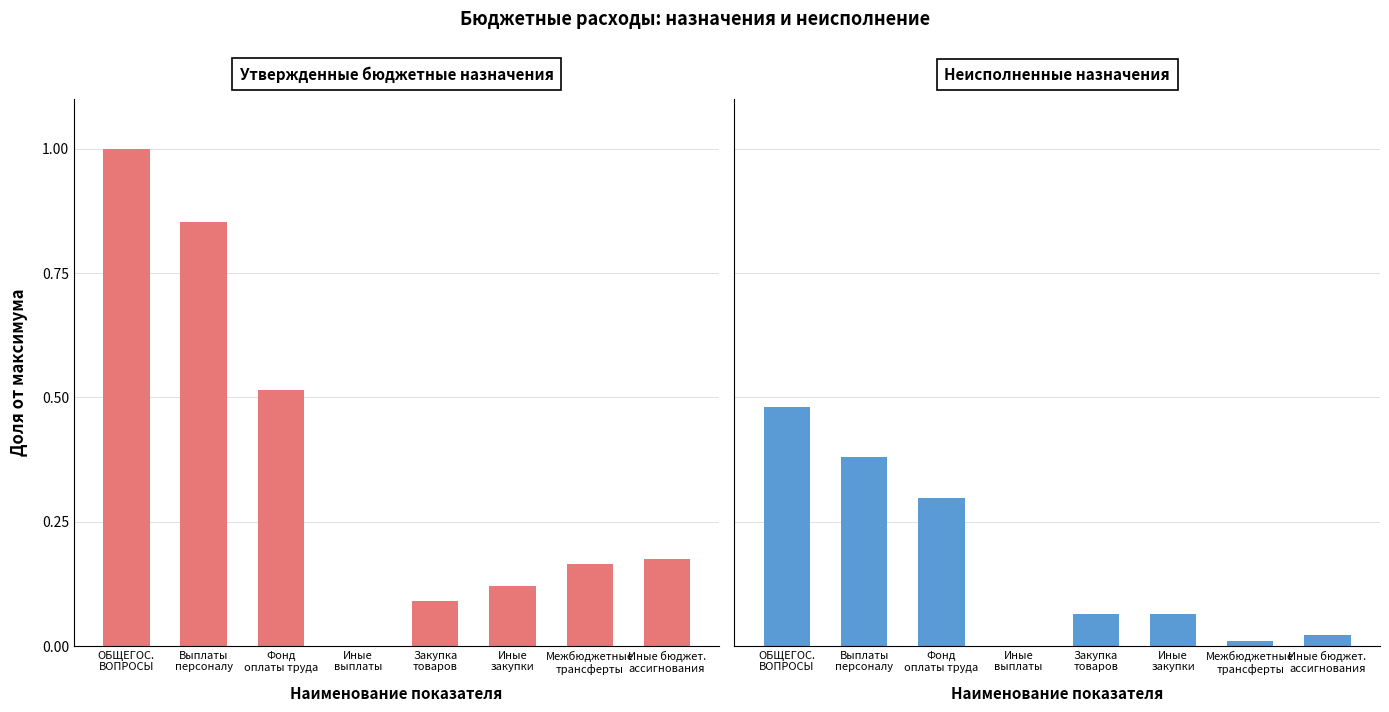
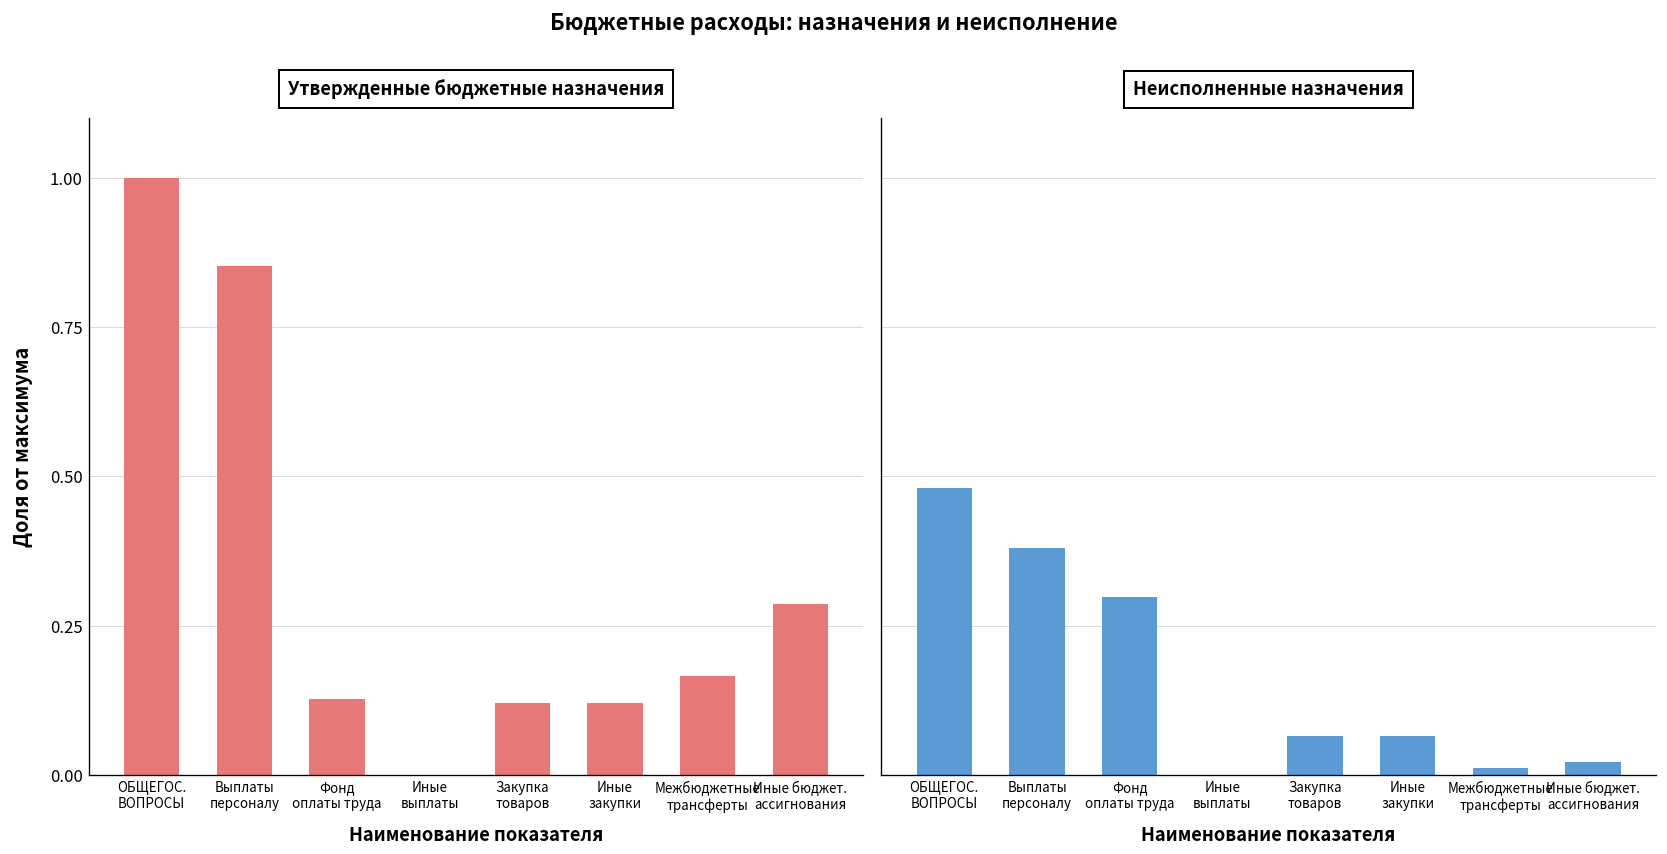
Утвержденные бюджетные назначения, Фонд оплаты труда: 0.51 -> 0.13
Утвержденные бюджетные назначения, Закупка товаров: 0.09 -> 0.12
Утвержденные бюджетные назначения, Иные бюджет. ассигнования: 0.17 -> 0.29
